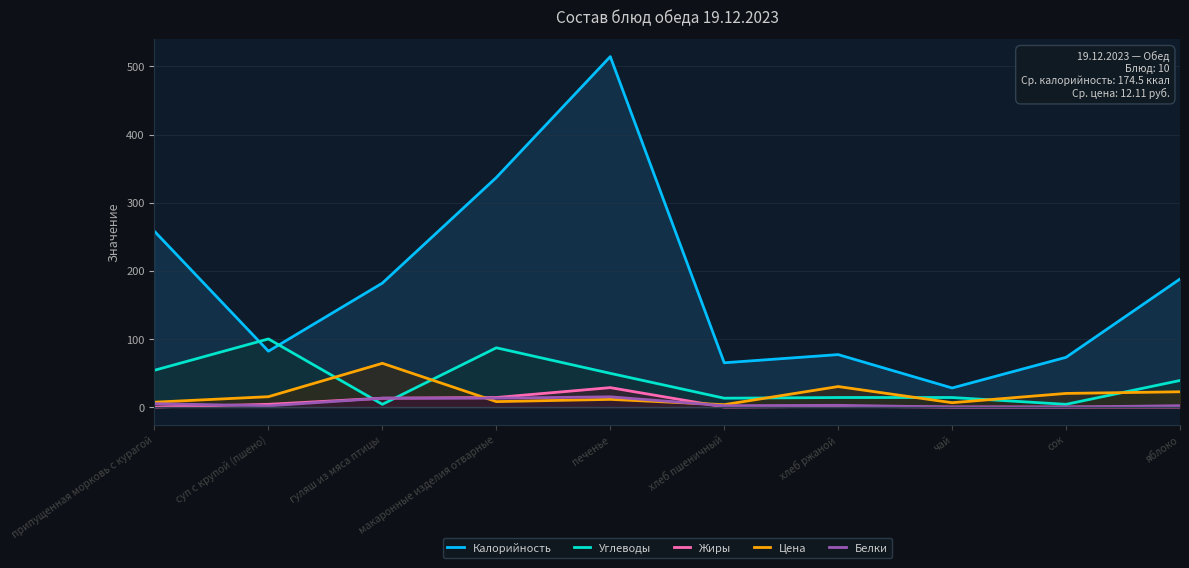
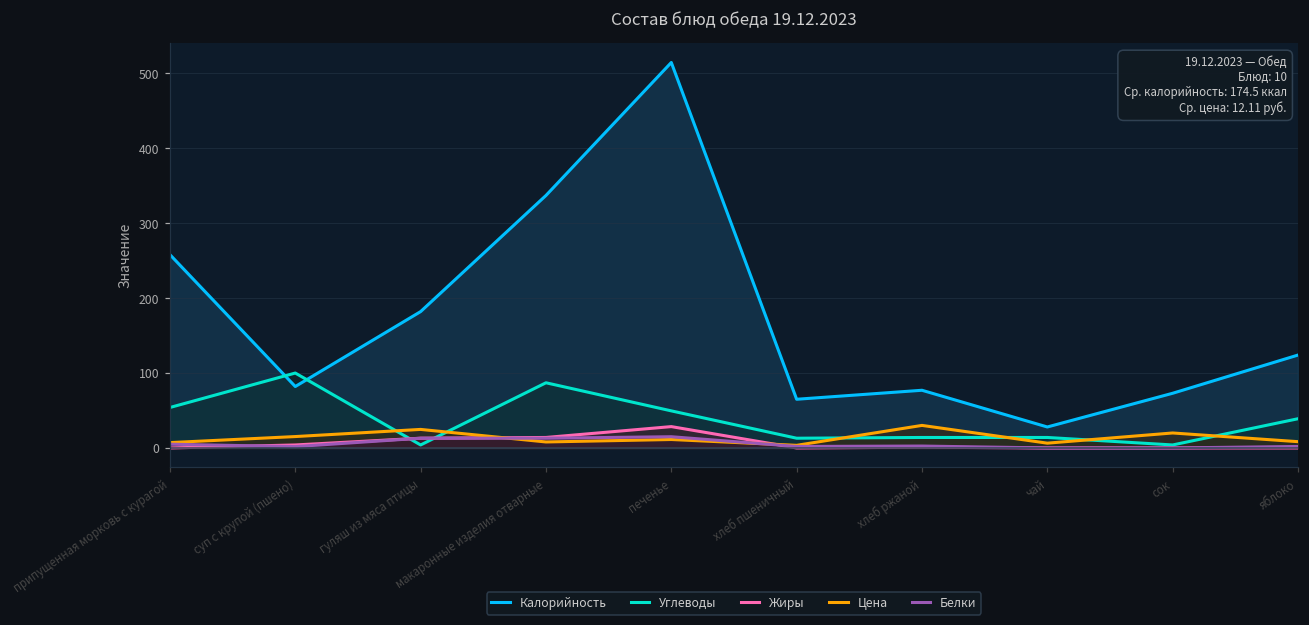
Цена, гуляш из мяса птицы: 60 -> 20
Калорийность, яблоко: 190 -> 120
Цена, яблоко: 20 -> 10
